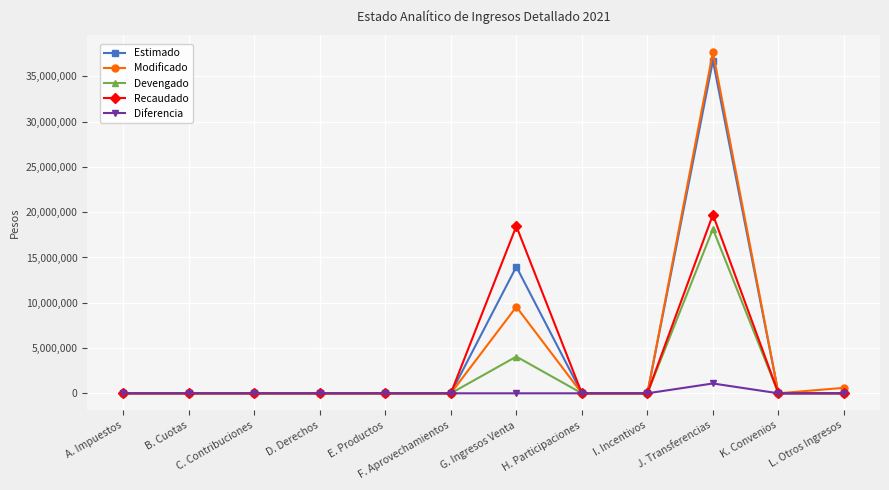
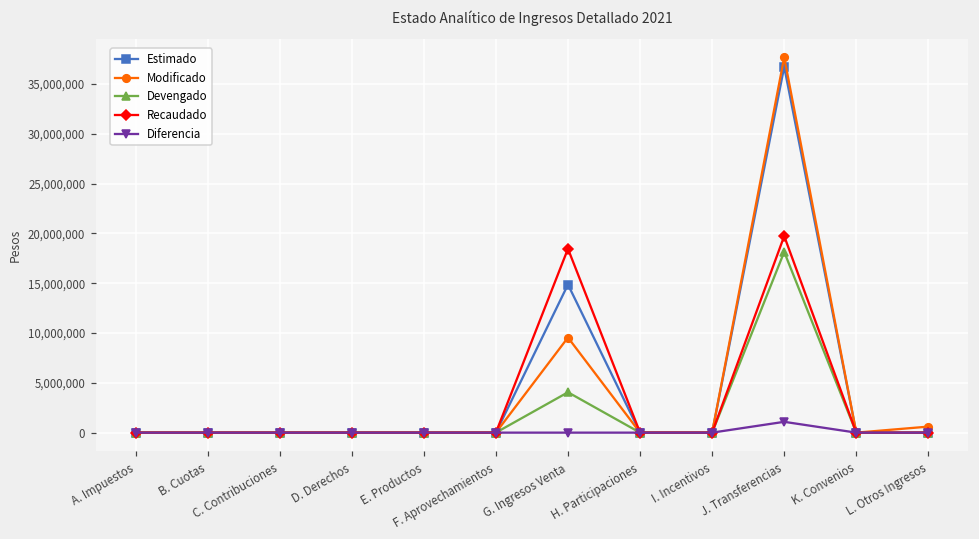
Estimado, G. Ingresos Venta: 14,000,000 -> 15,000,000
